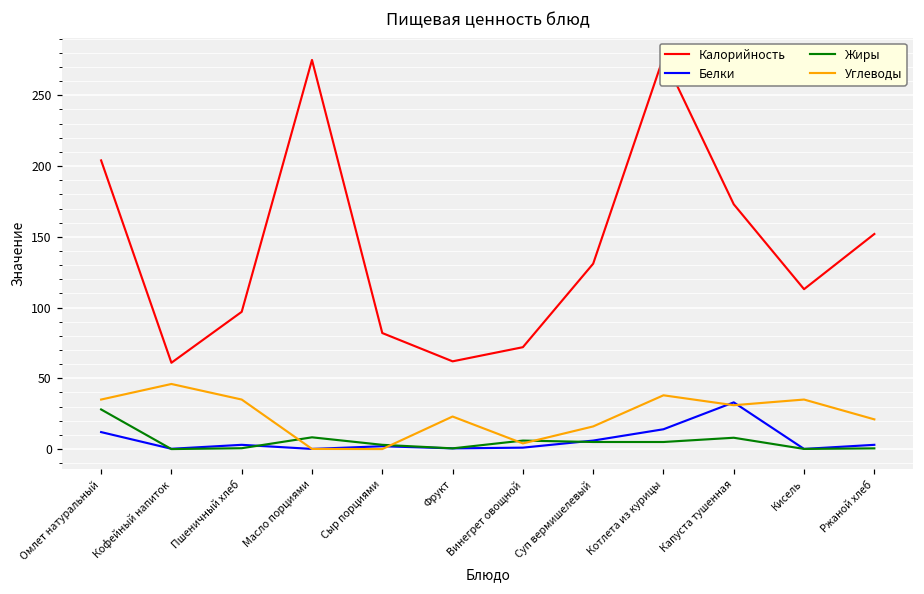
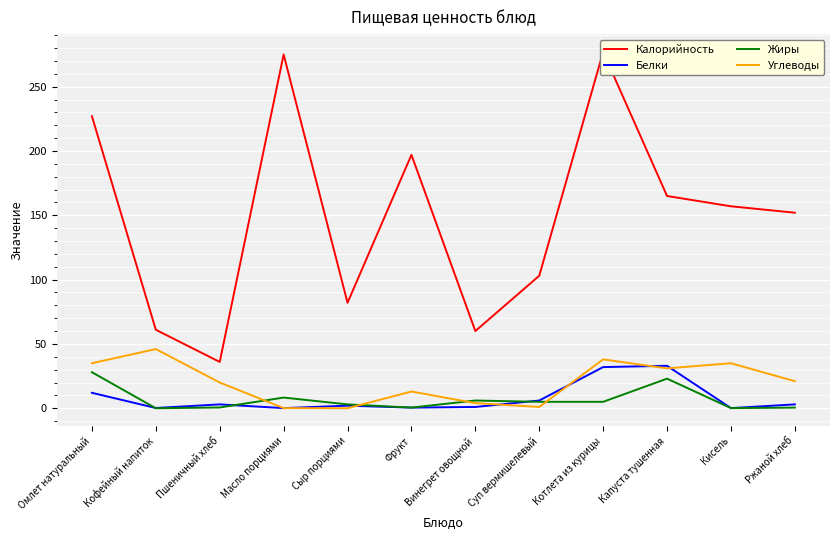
Калорийность, Омлет натуральный: 204 -> 227
Калорийность, Пшеничный хлеб: 97 -> 36
Углеводы, Пшеничный хлеб: 35 -> 20
Калорийность, Фрукт: 62 -> 197
Углеводы, Фрукт: 23 -> 13
Калорийность, Винегрет овощной: 72 -> 60
Калорийность, Суп вермишелевый: 131 -> 103
Углеводы, Суп вермишелевый: 16 -> 1
Белки, Котлета из курицы: 14 -> 32
Калорийность, Капуста тушенная: 173 -> 165
Жиры, Капуста тушенная: 8 -> 23
Калорийность, Кисель: 113 -> 157
